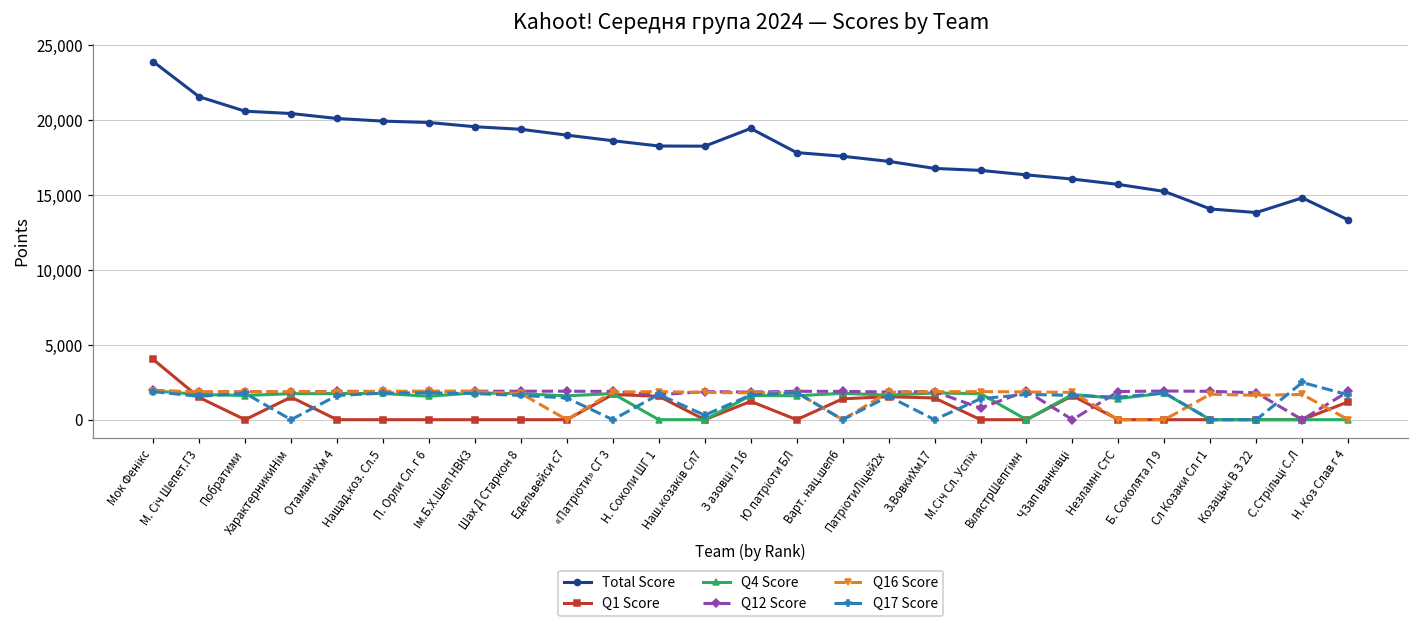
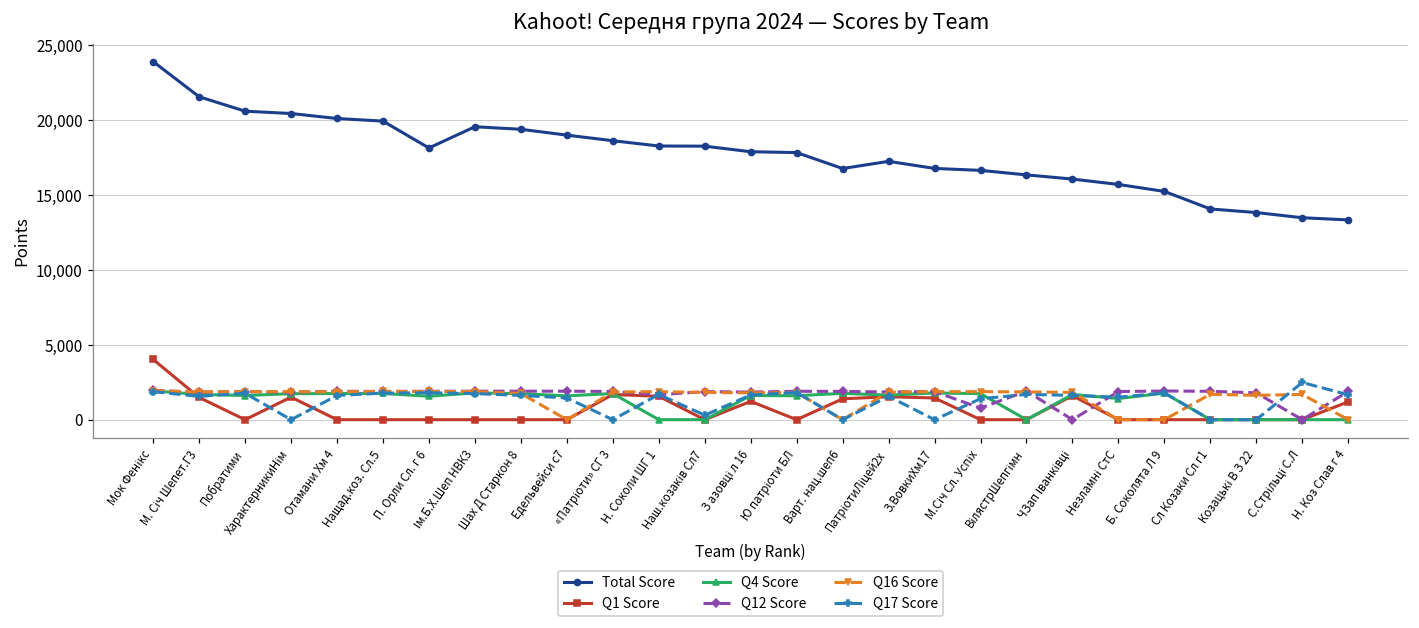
Total Score, П. Орли Сл. г 6: 19,900 -> 18,200
Total Score, З азовці л 16: 19,500 -> 17,900
Total Score, Варт. нац.шеп6: 17,600 -> 16,800
Total Score, С.Стрільці С.Л: 14,800 -> 13,500
